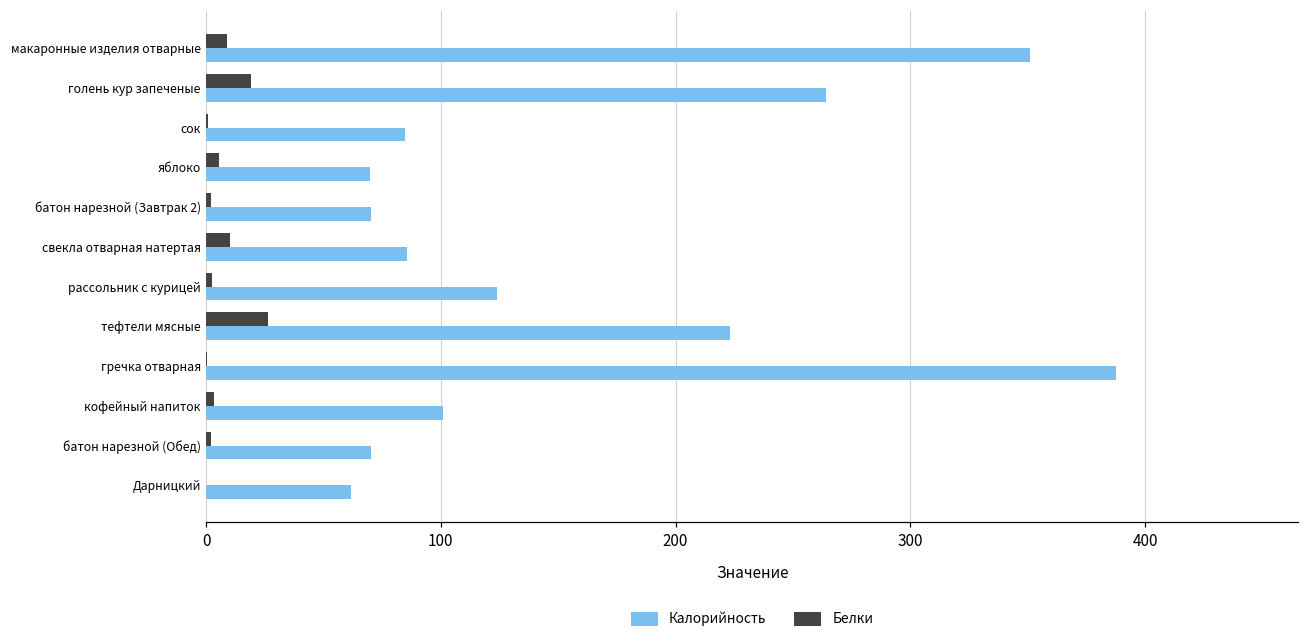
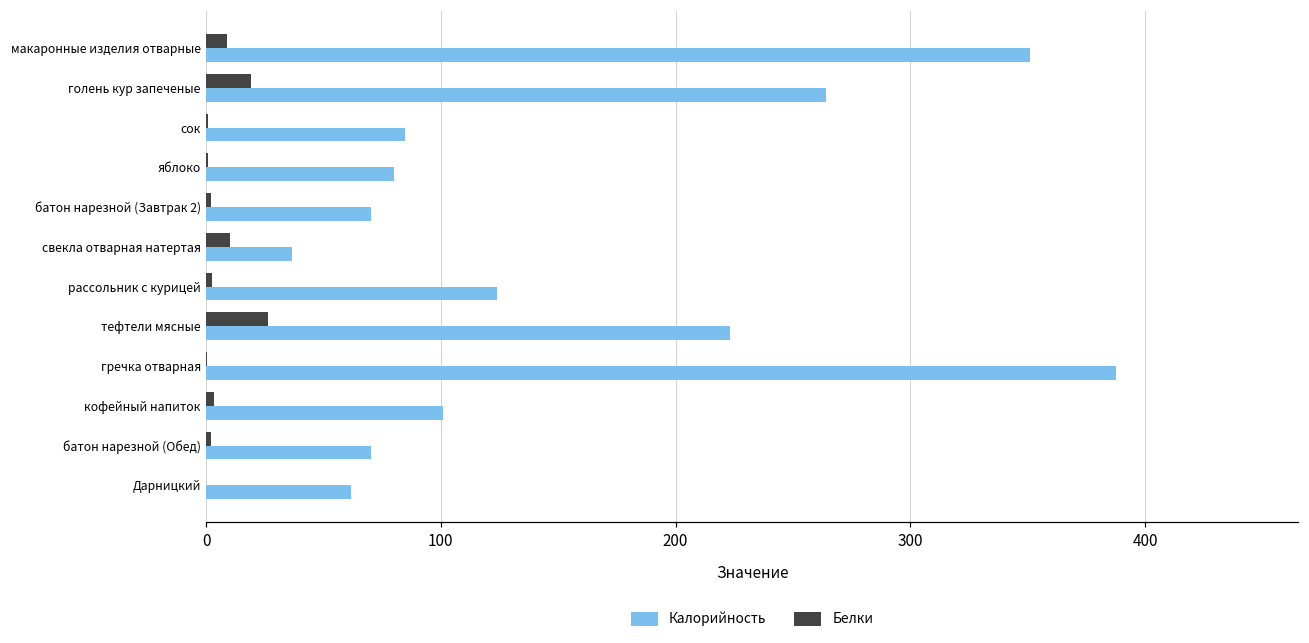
Белки, яблоко: 6 -> 1
Калорийность, яблоко: 70 -> 80
Калорийность, свекла отварная натертая: 86 -> 37
